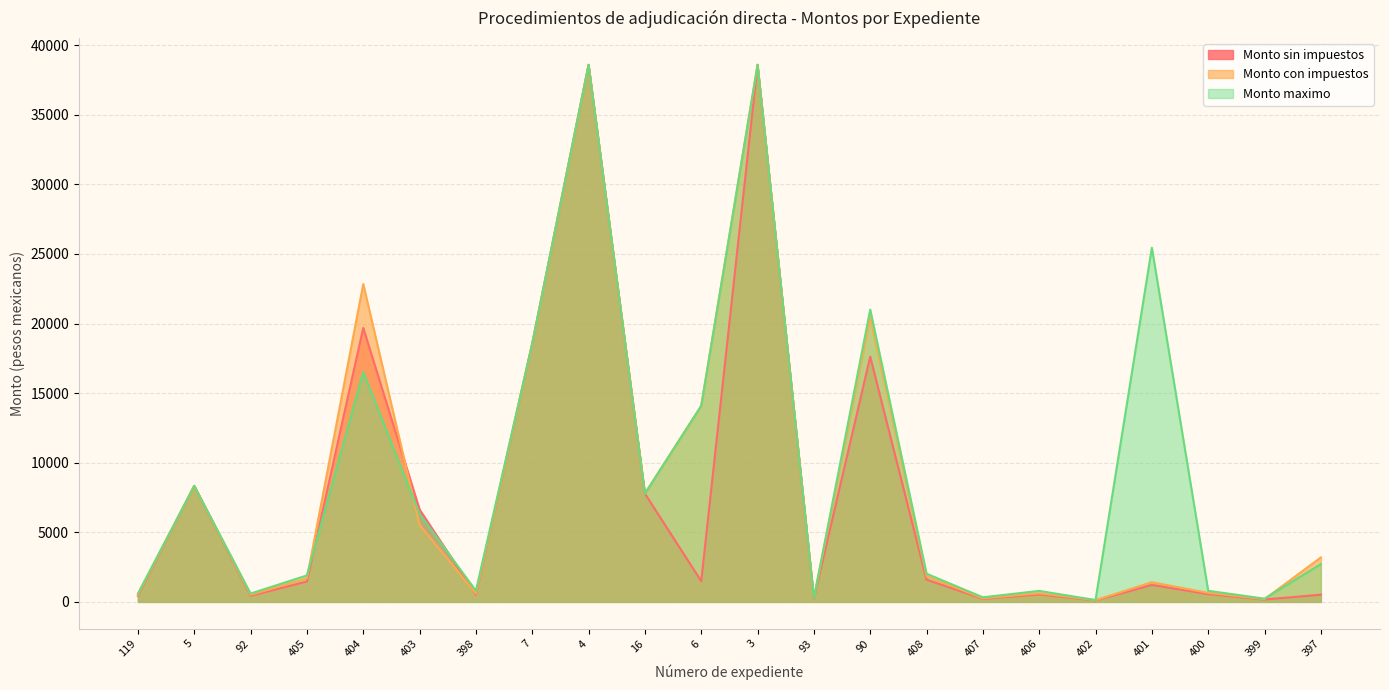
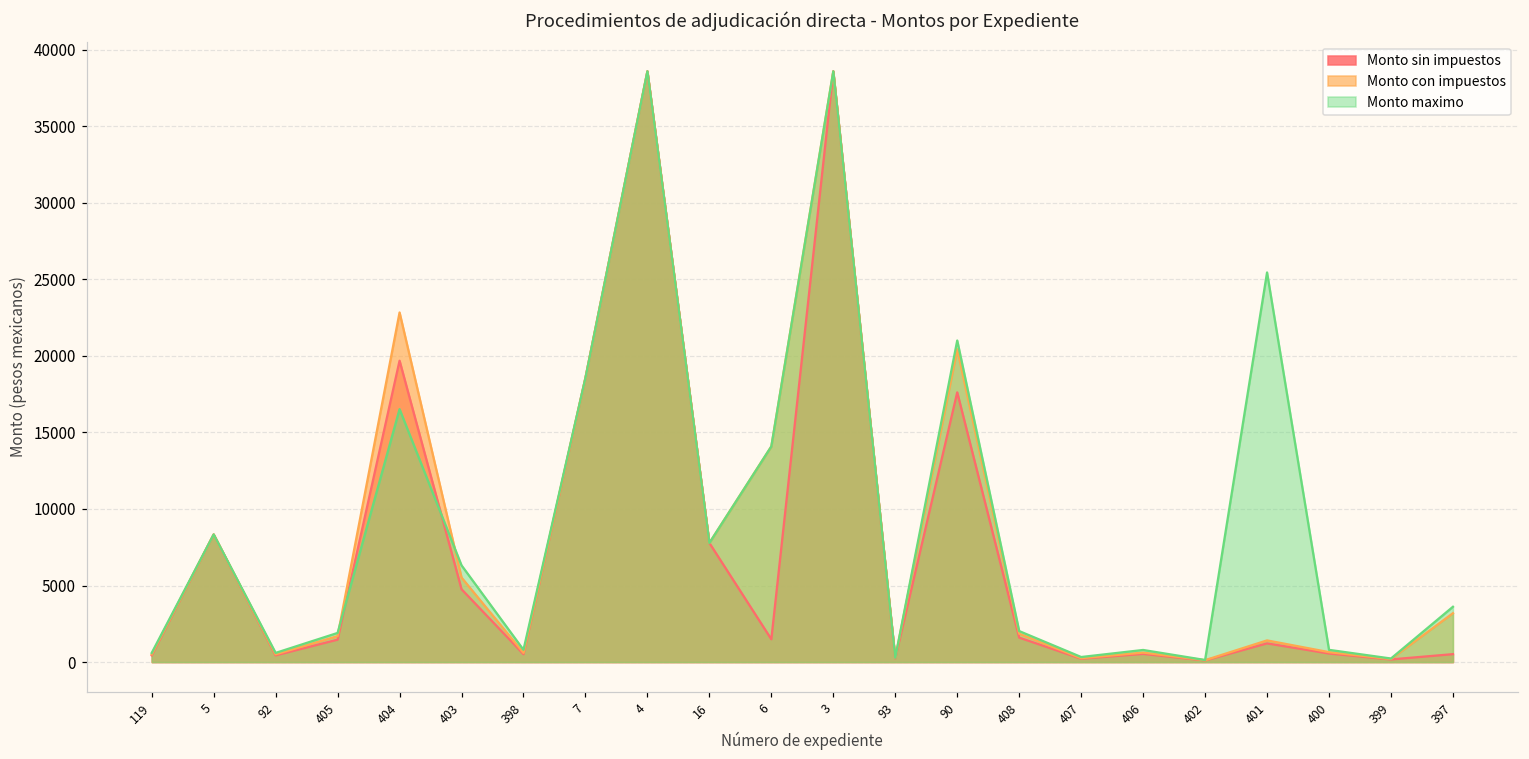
Monto sin impuestos, 403: 6600 -> 4800
Monto maximo, 397: 2700 -> 3600
